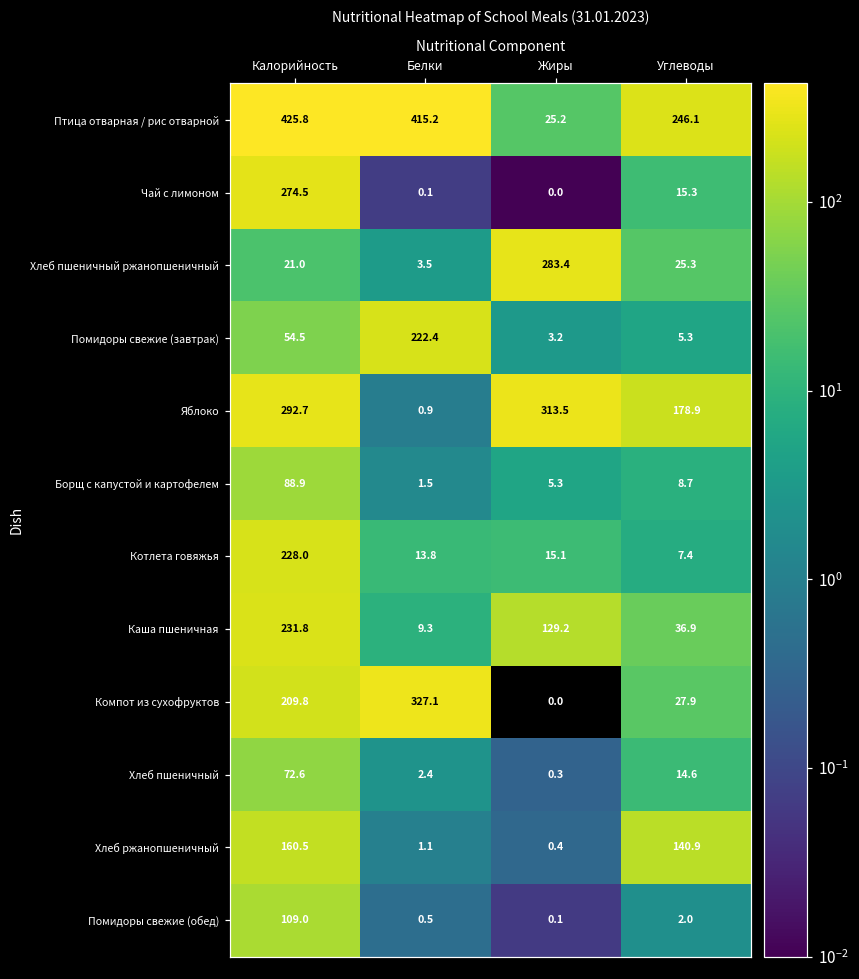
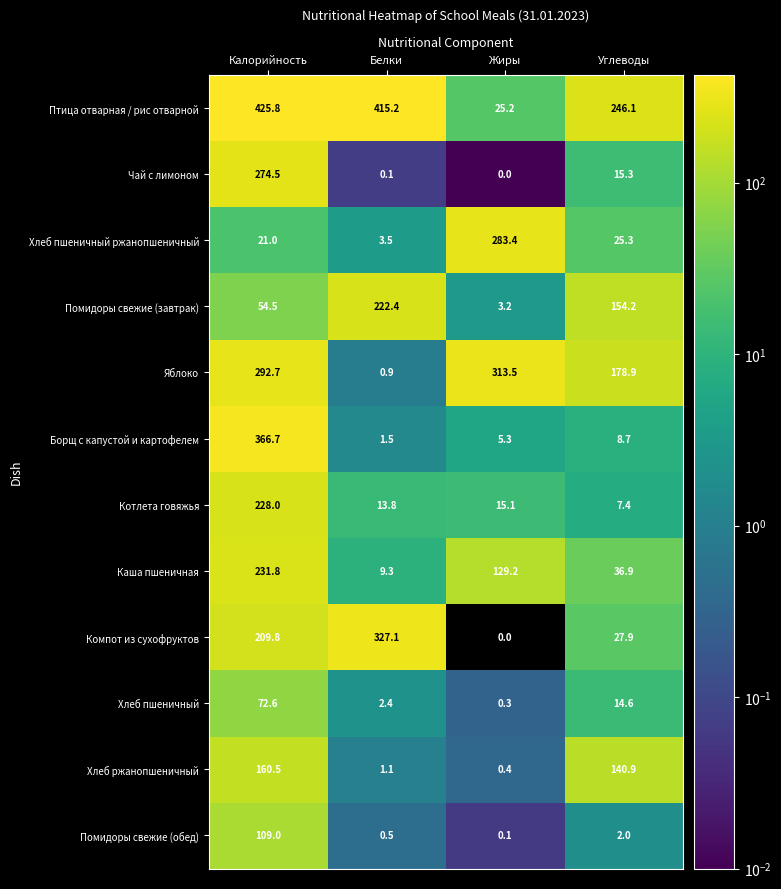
Помидоры свежие (завтрак), Углеводы: 5.3 -> 154.2
Борщ с капустой и картофелем, Калорийность: 88.9 -> 366.7
